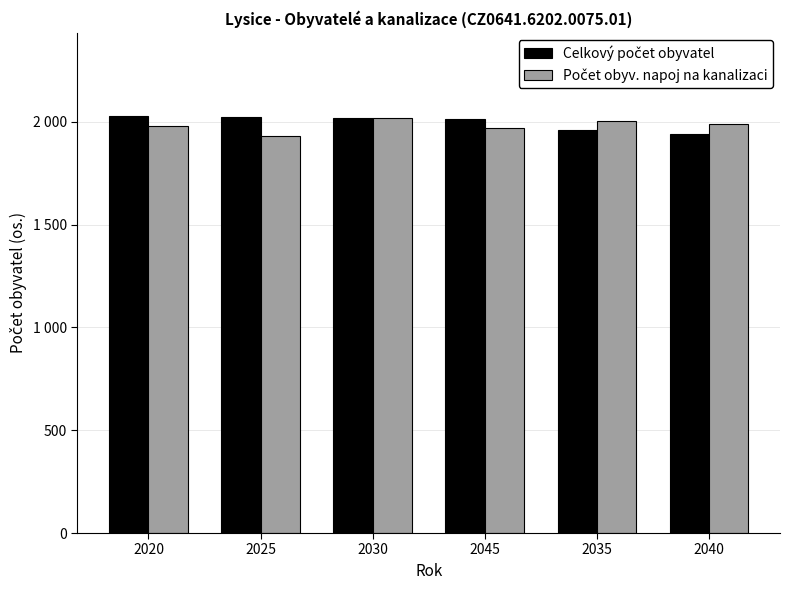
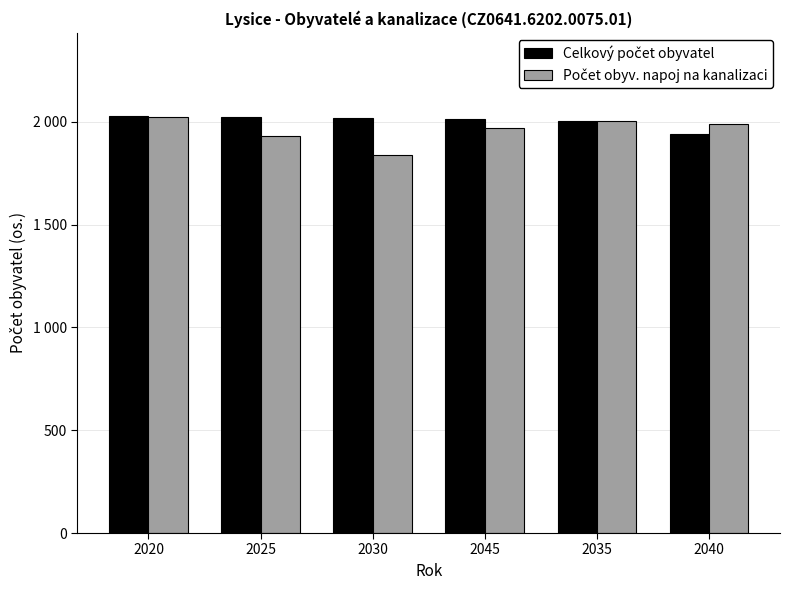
Počet obyv. napoj na kanalizaci, 2020: 1980 -> 2020
Počet obyv. napoj na kanalizaci, 2030: 2020 -> 1840
Celkový počet obyvatel, 2035: 1960 -> 2000
